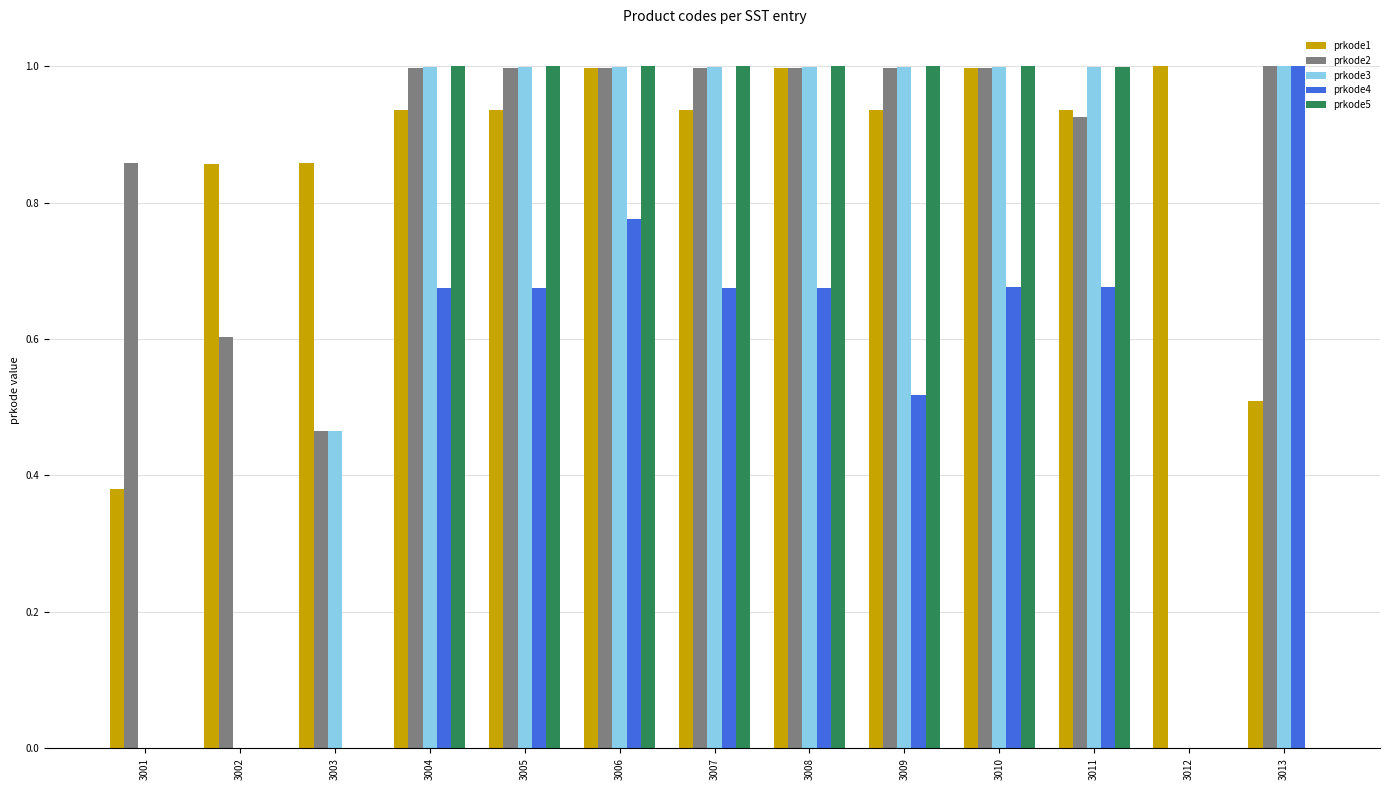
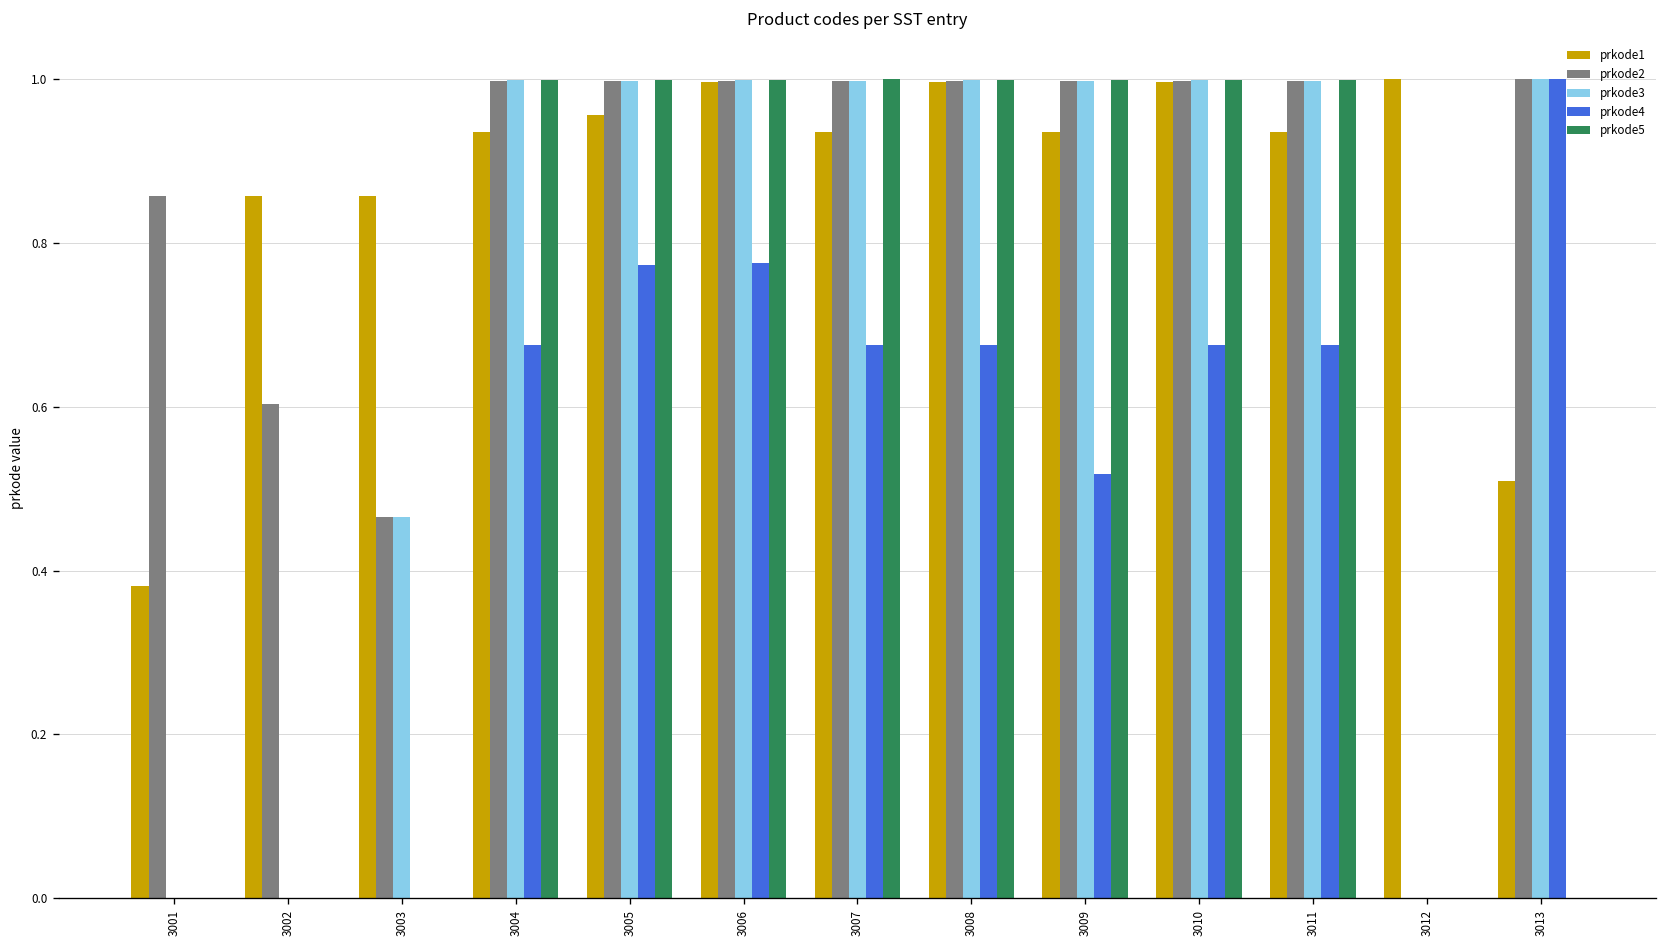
prkode1, 3005: 0.94 -> 0.96
prkode4, 3005: 0.68 -> 0.77
prkode2, 3011: 0.93 -> 1.00
